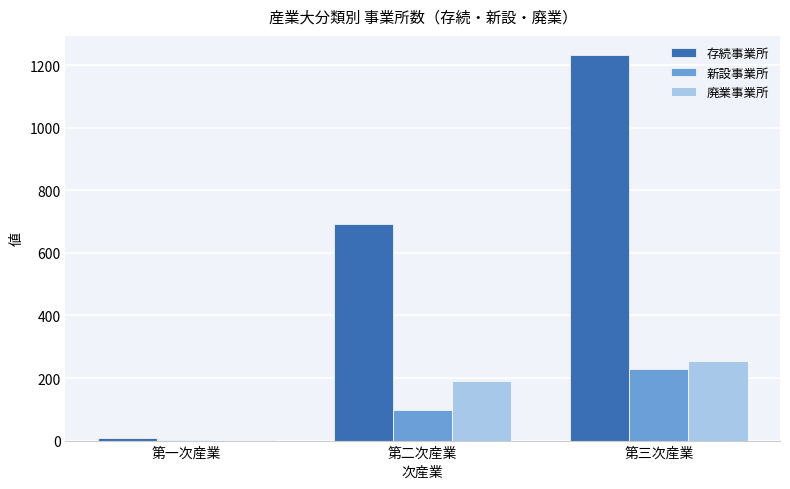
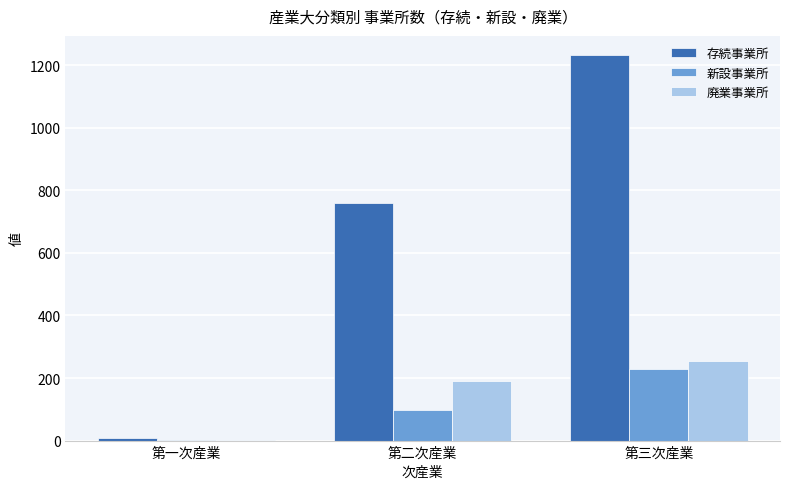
存続事業所, 第二次産業: 690 -> 760
